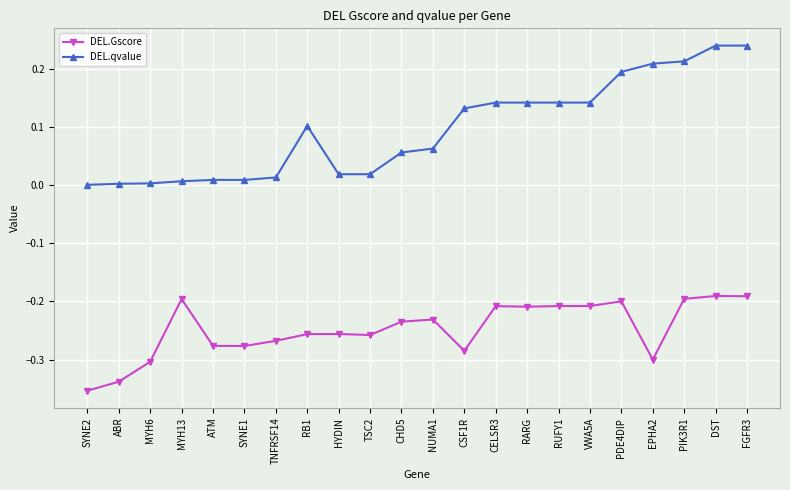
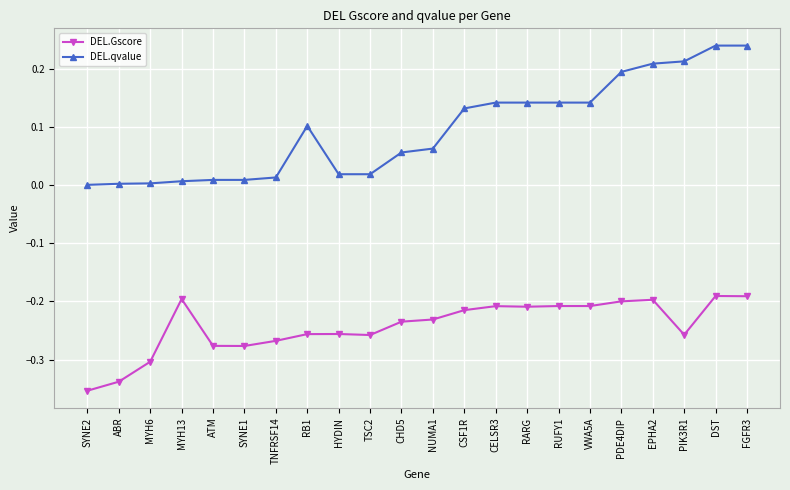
DEL.Gscore, CSF1R: -0.28 -> -0.22
DEL.Gscore, EPHA2: -0.30 -> -0.20
DEL.Gscore, PIK3R1: -0.20 -> -0.26
